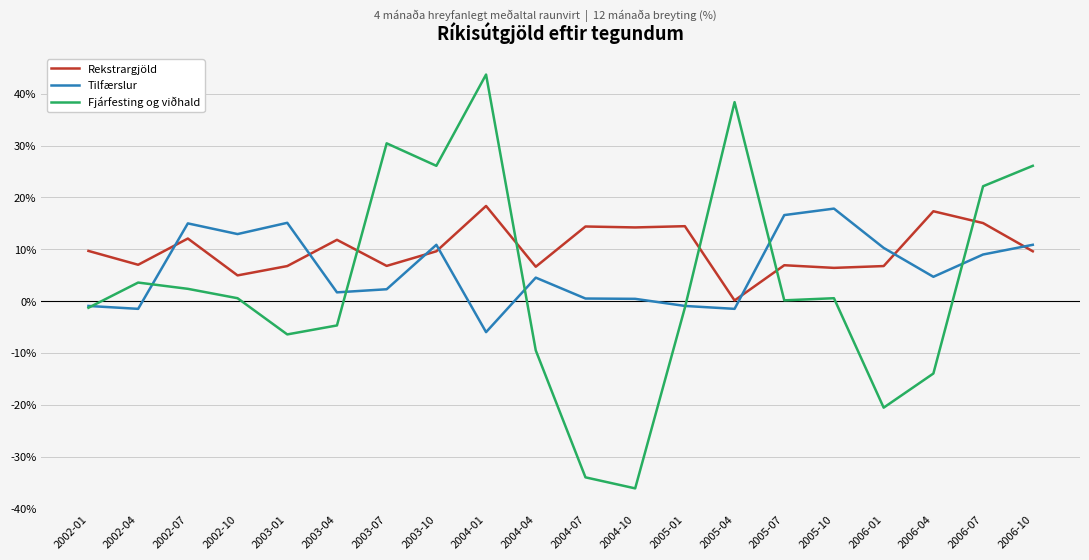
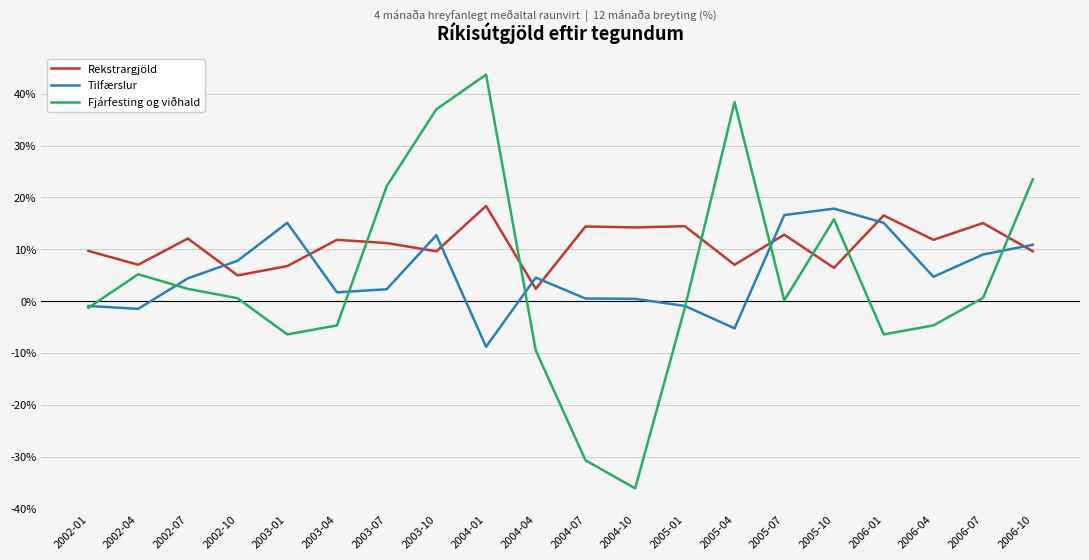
Fjárfesting og viðhald, 2002-04: 4% -> 5%
Tilfærslur, 2002-07: 15% -> 4%
Tilfærslur, 2002-10: 13% -> 8%
Rekstrargjöld, 2003-07: 7% -> 11%
Fjárfesting og viðhald, 2003-07: 30% -> 22%
Tilfærslur, 2003-10: 11% -> 13%
Fjárfesting og viðhald, 2003-10: 26% -> 37%
Tilfærslur, 2004-01: -6% -> -9%
Rekstrargjöld, 2004-04: 7% -> 2%
Fjárfesting og viðhald, 2004-07: -34% -> -31%
Rekstrargjöld, 2005-04: 0% -> 7%
Tilfærslur, 2005-04: -1% -> -5%
Rekstrargjöld, 2005-07: 7% -> 13%
Fjárfesting og viðhald, 2005-10: 1% -> 16%
Rekstrargjöld, 2006-01: 7% -> 17%
Tilfærslur, 2006-01: 10% -> 15%
Fjárfesting og viðhald, 2006-01: -21% -> -6%
Rekstrargjöld, 2006-04: 17% -> 12%
Fjárfesting og viðhald, 2006-04: -14% -> -5%
Fjárfesting og viðhald, 2006-07: 22% -> 1%
Fjárfesting og viðhald, 2006-10: 26% -> 24%
